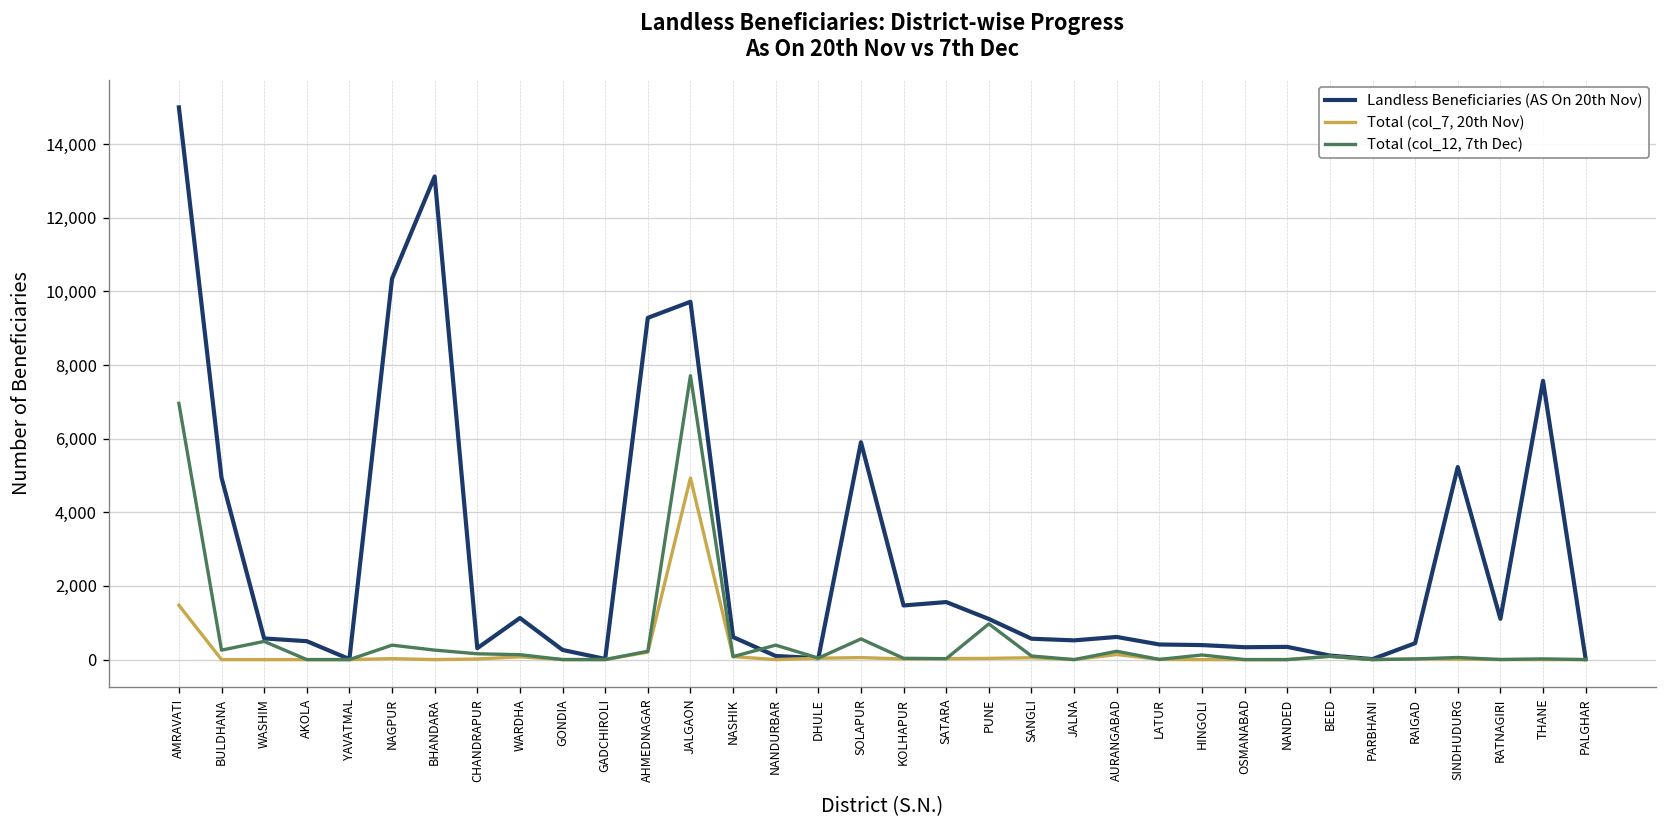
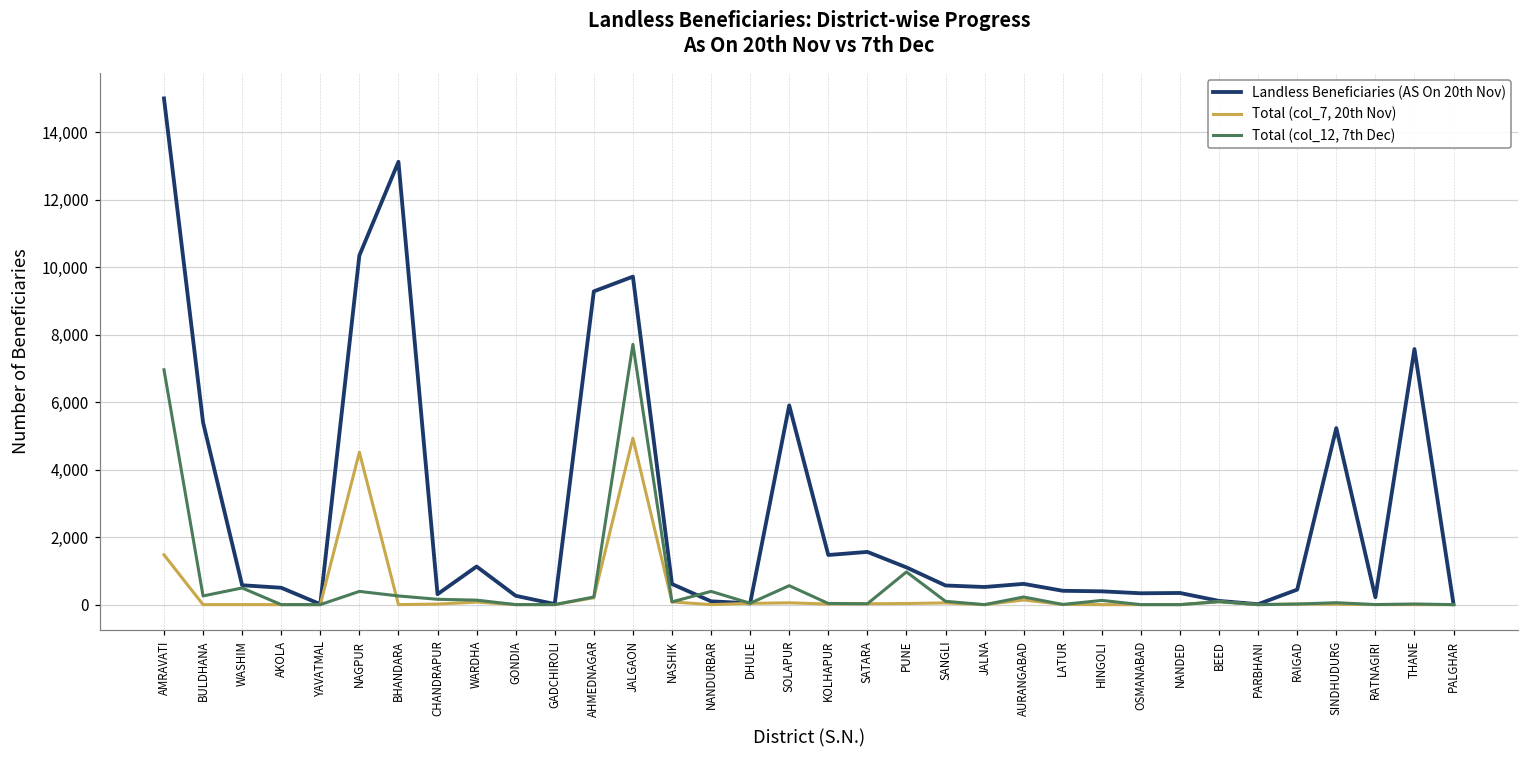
Landless Beneficiaries (AS On 20th Nov), BULDHANA: 4,900 -> 5,400
Total (col_7, 20th Nov), NAGPUR: 0 -> 4,500
Landless Beneficiaries (AS On 20th Nov), RATNAGIRI: 1,100 -> 200
